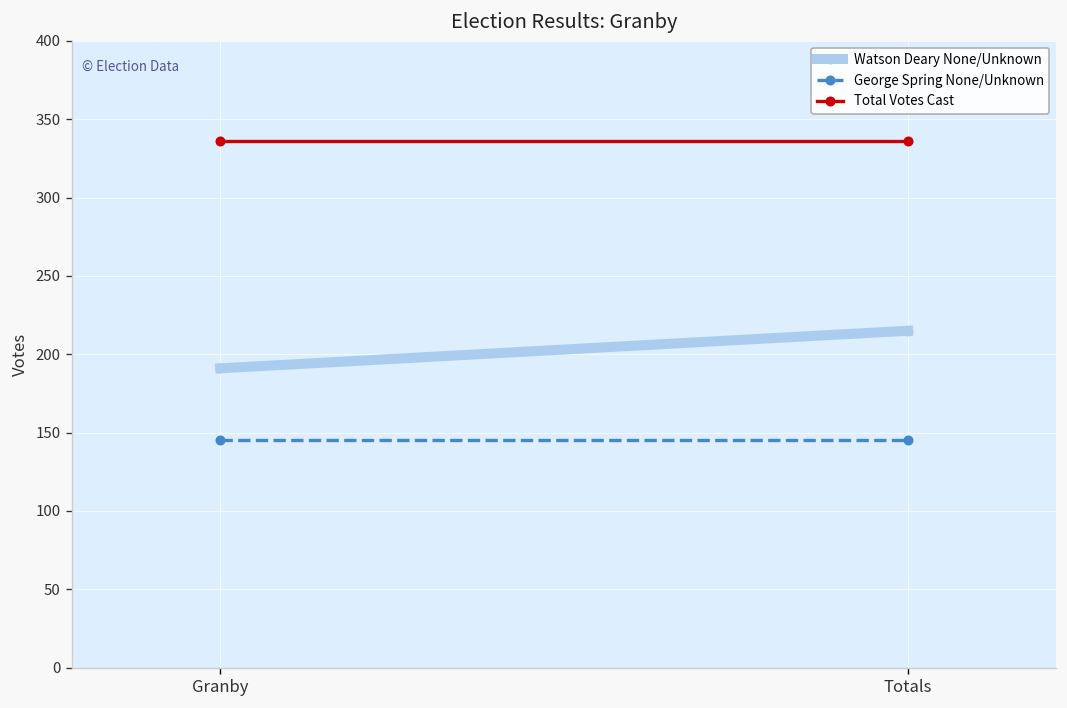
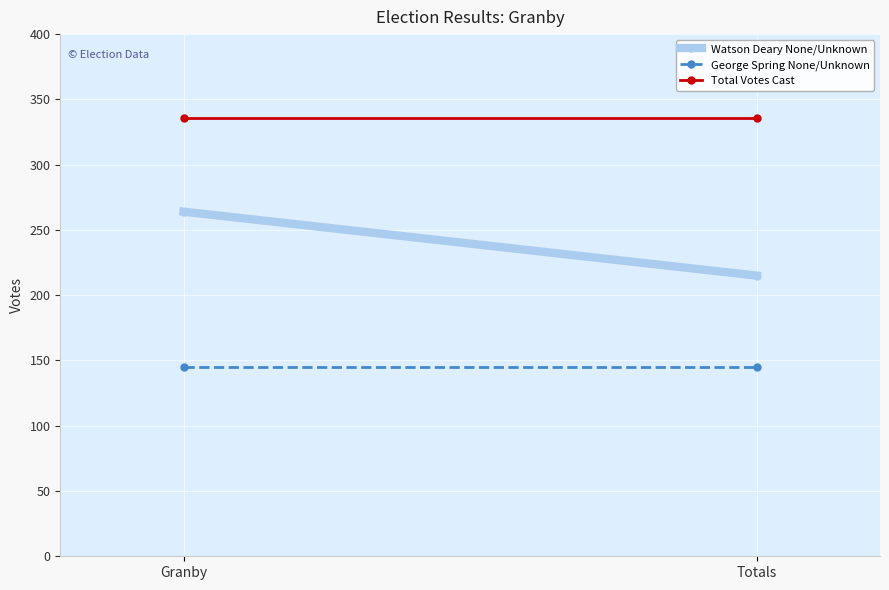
Watson Deary None/Unknown, Granby: 191 -> 264
